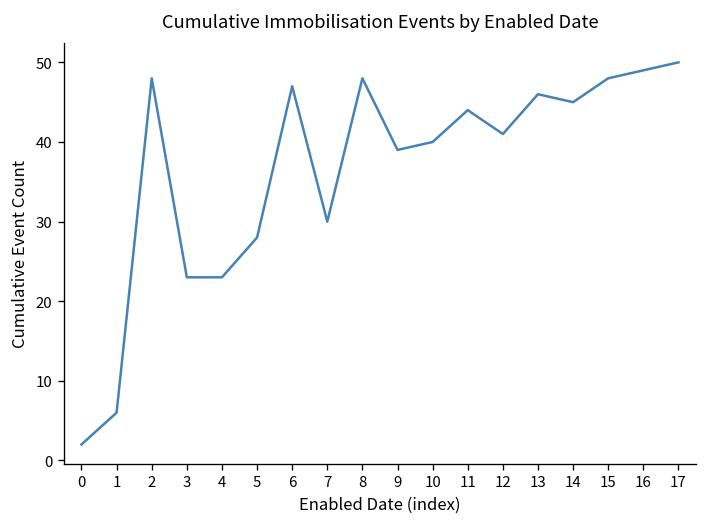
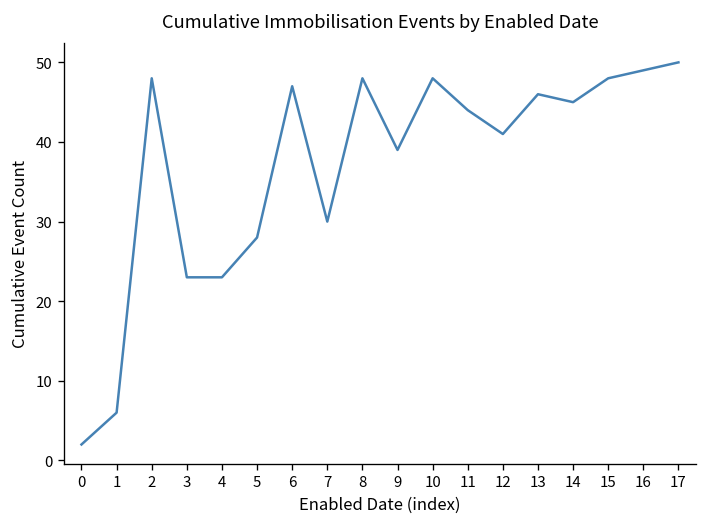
10: 40 -> 48
